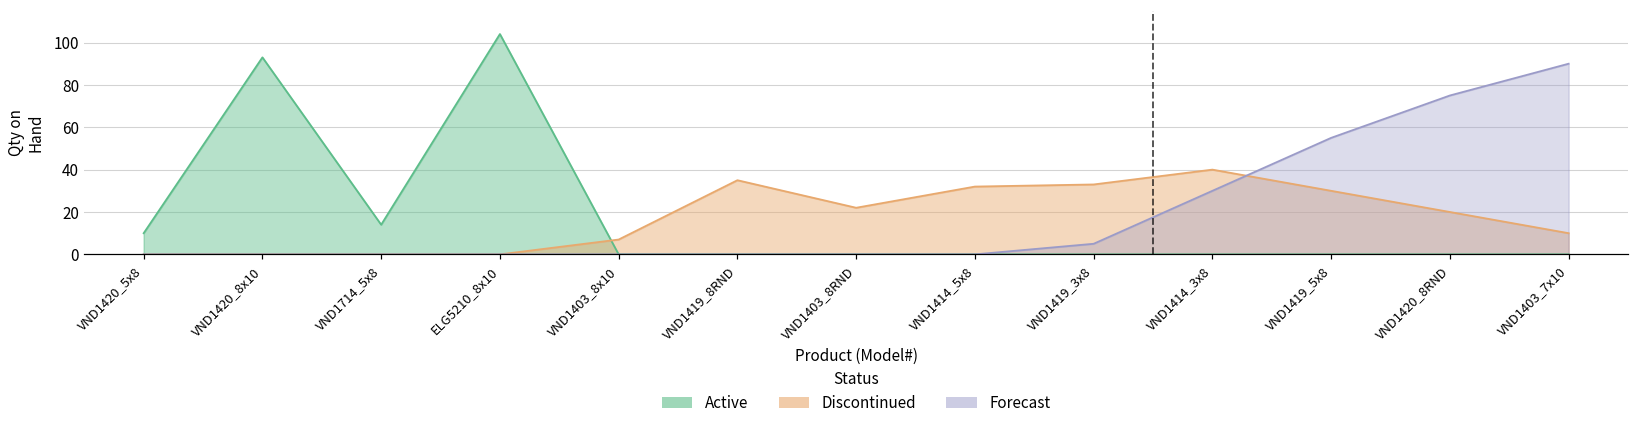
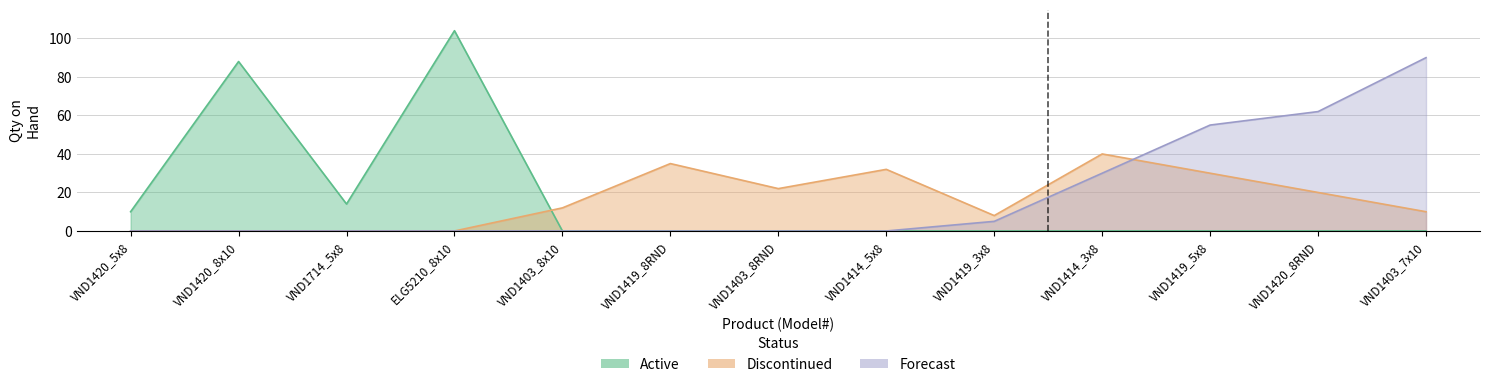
Active, VND1420_8x10: 93 -> 88
Discontinued, VND1403_8x10: 7 -> 12
Discontinued, VND1419_3x8: 33 -> 8
Forecast, VND1420_8RND: 75 -> 62
